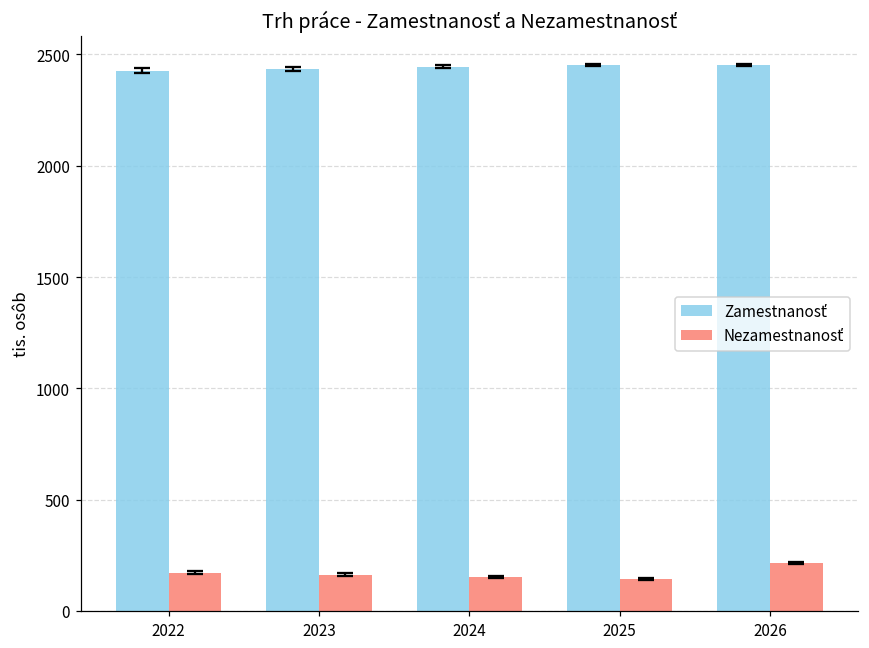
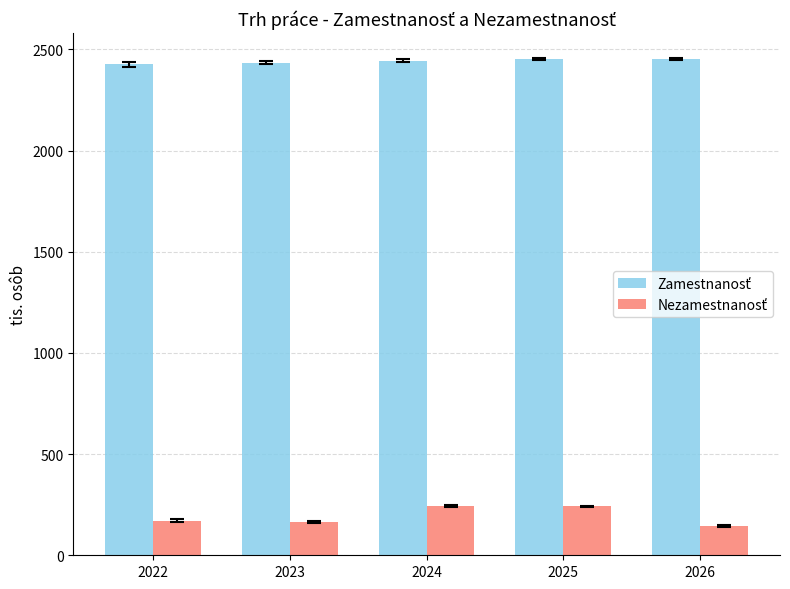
Nezamestnanosť, 2024: 150 -> 240
Nezamestnanosť, 2025: 140 -> 240
Nezamestnanosť, 2026: 220 -> 140
